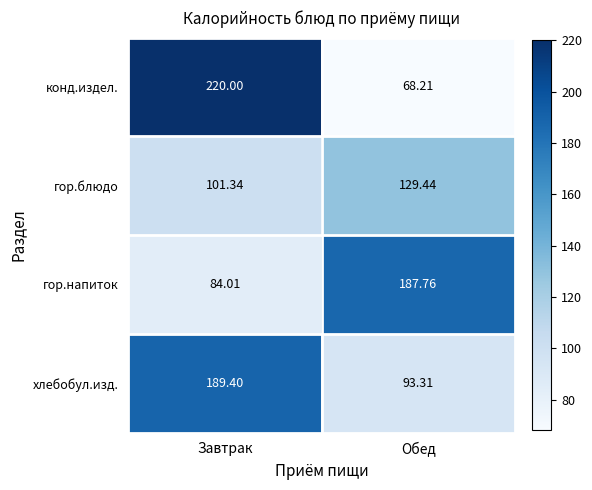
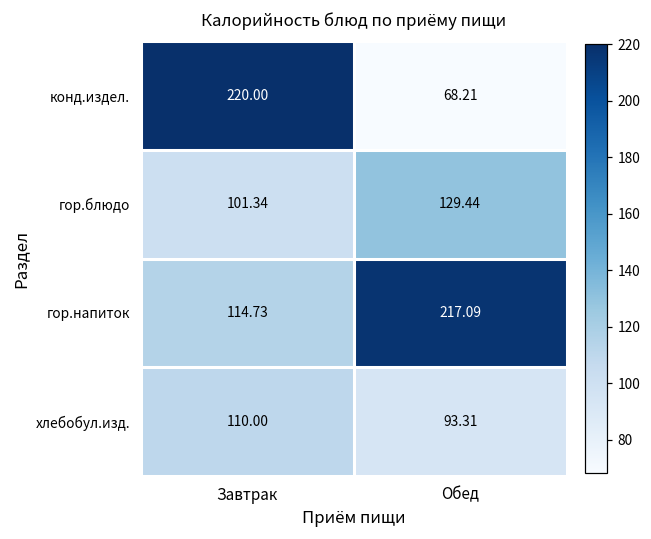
гор.напиток, Завтрак: 84.01 -> 114.73
гор.напиток, Обед: 187.76 -> 217.09
хлебобул.изд., Завтрак: 189.40 -> 110.00
